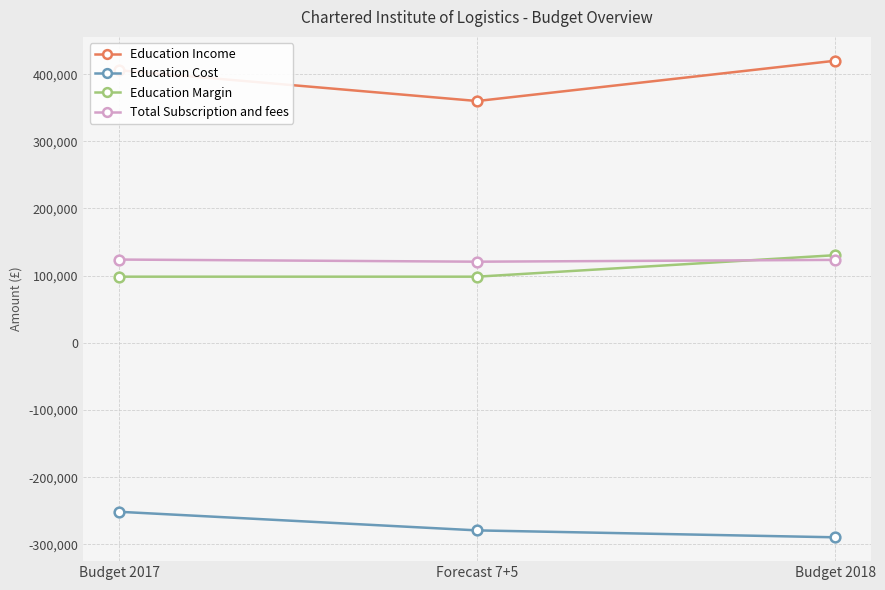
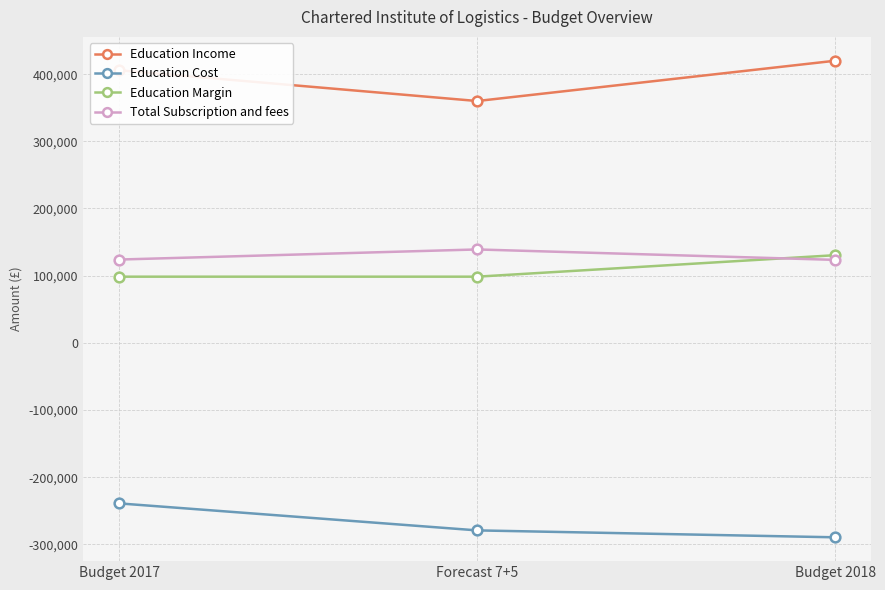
Education Cost, Budget 2017: -250,000 -> -240,000
Total Subscription and fees, Forecast 7+5: 120,000 -> 140,000
